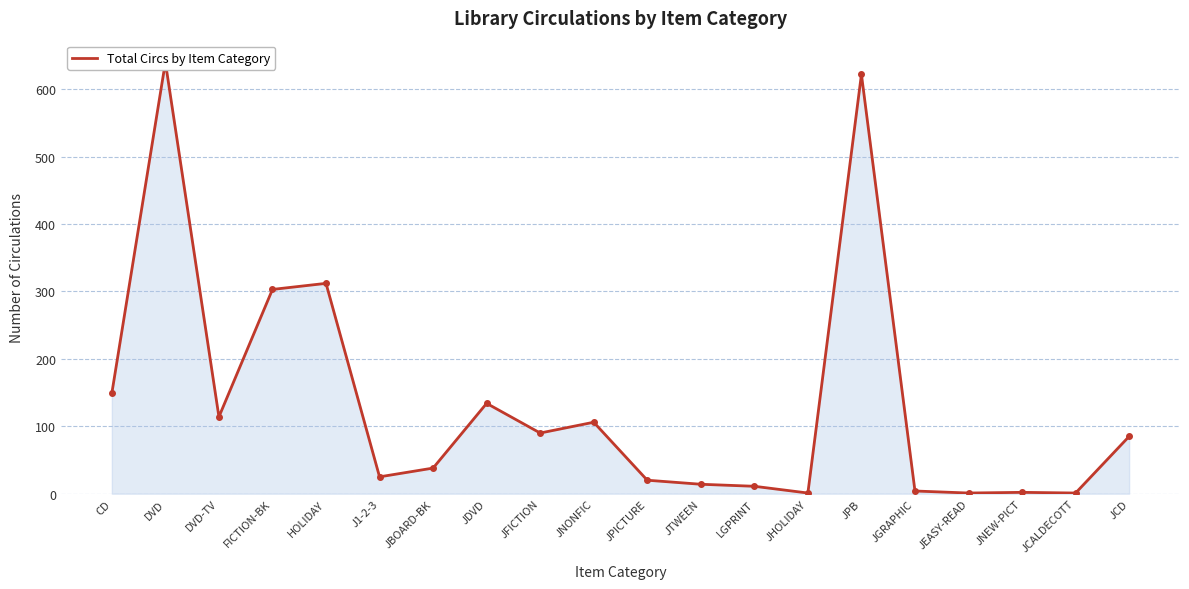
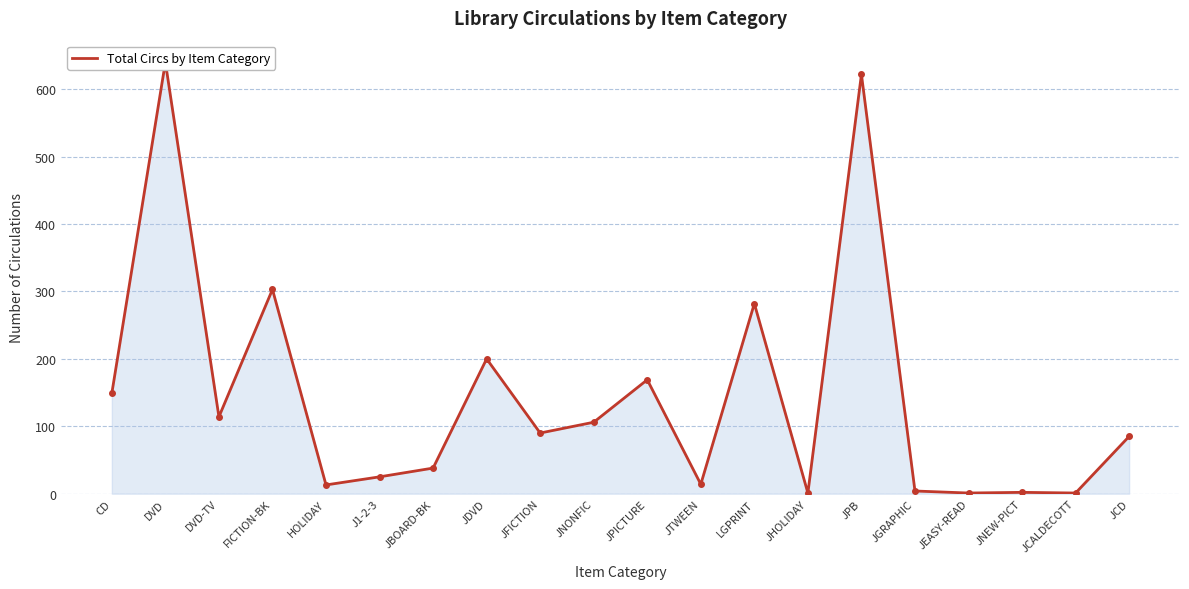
HOLIDAY: 310 -> 10
JDVD: 130 -> 200
JPICTURE: 20 -> 170
LGPRINT: 10 -> 280
